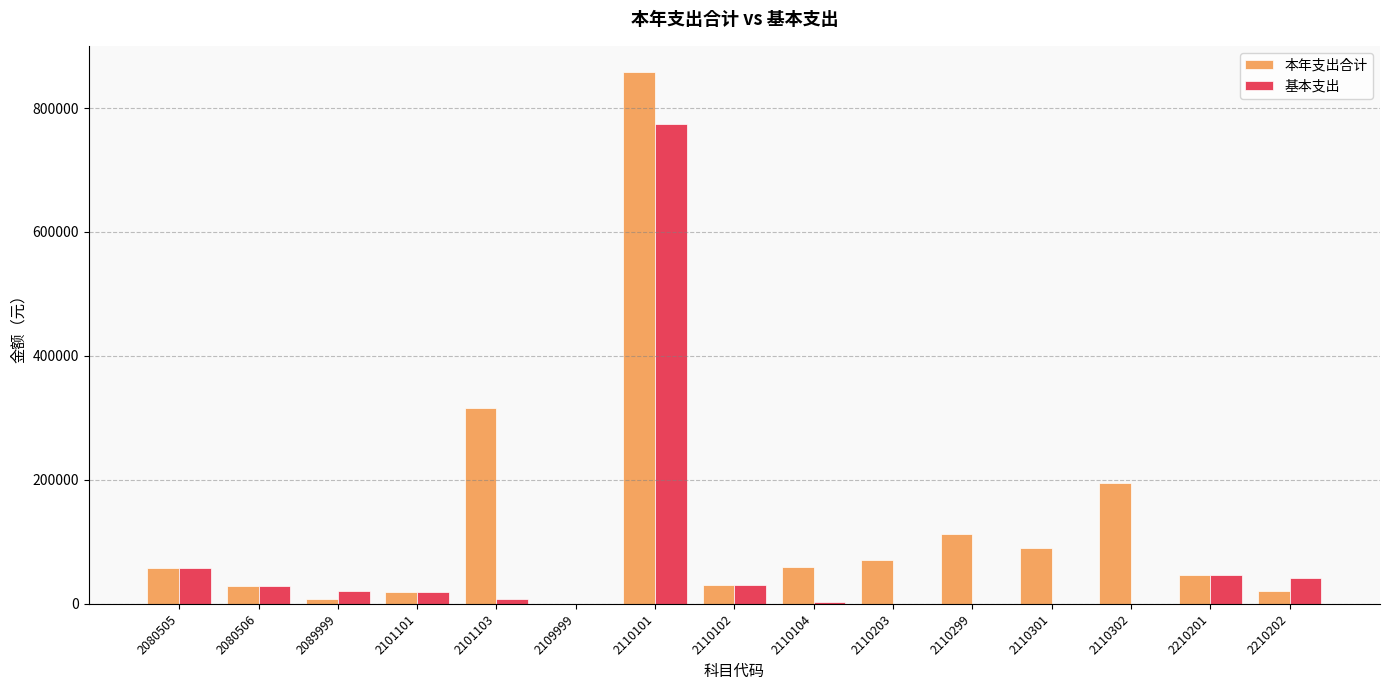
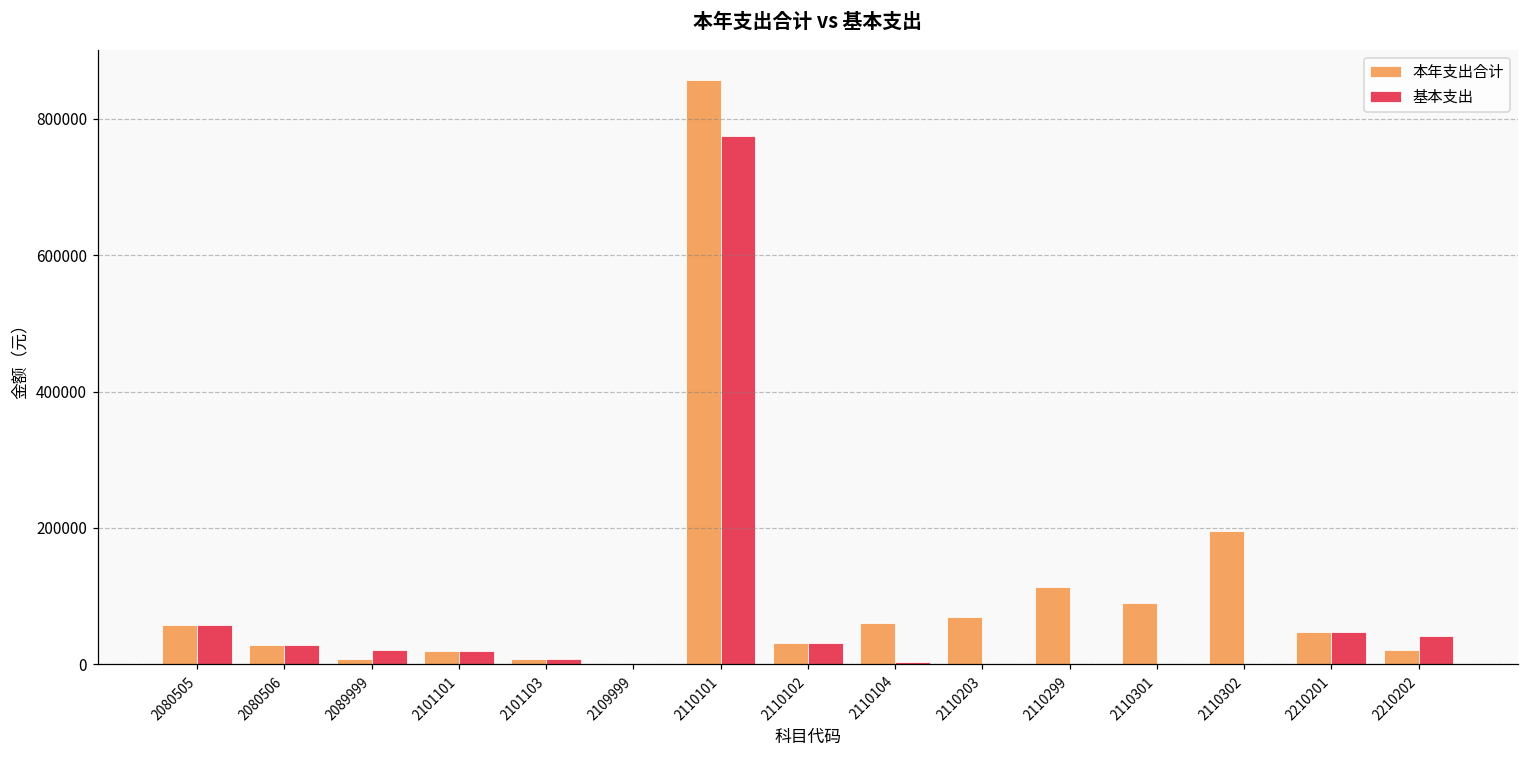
本年支出合计, 2101103: 320000 -> 10000
